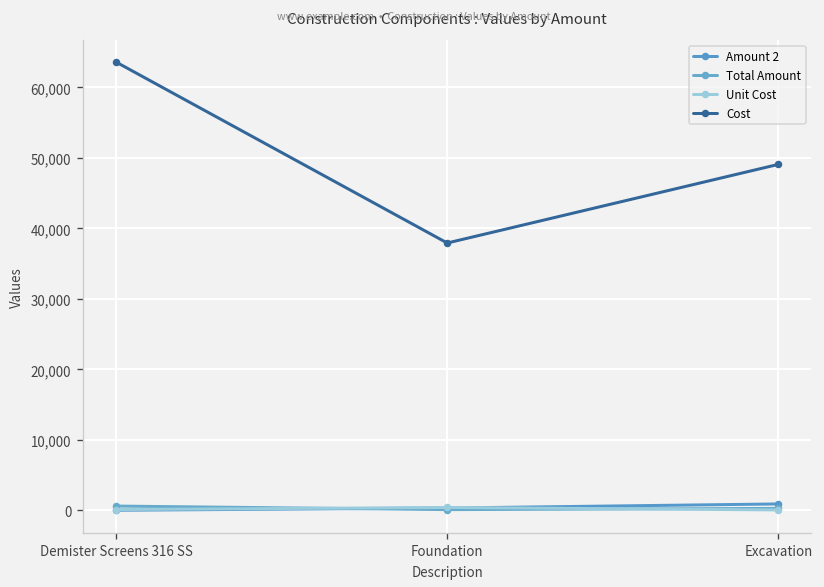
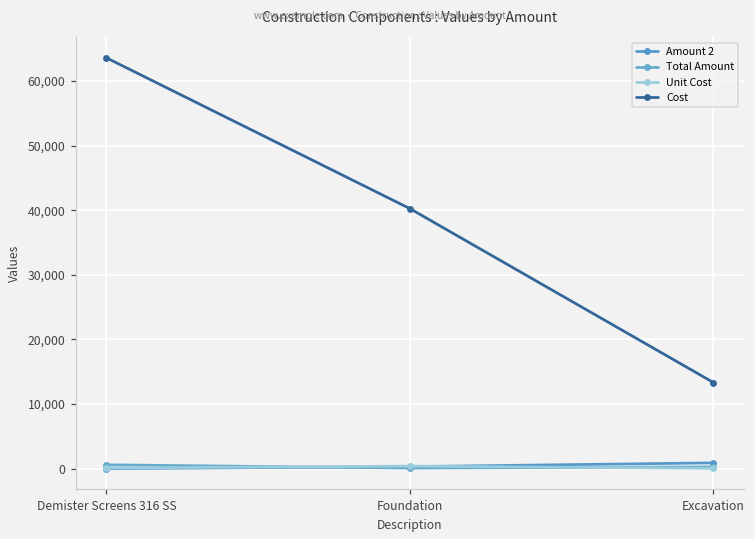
Cost, Foundation: 38,000 -> 40,000
Cost, Excavation: 49,000 -> 13,000
